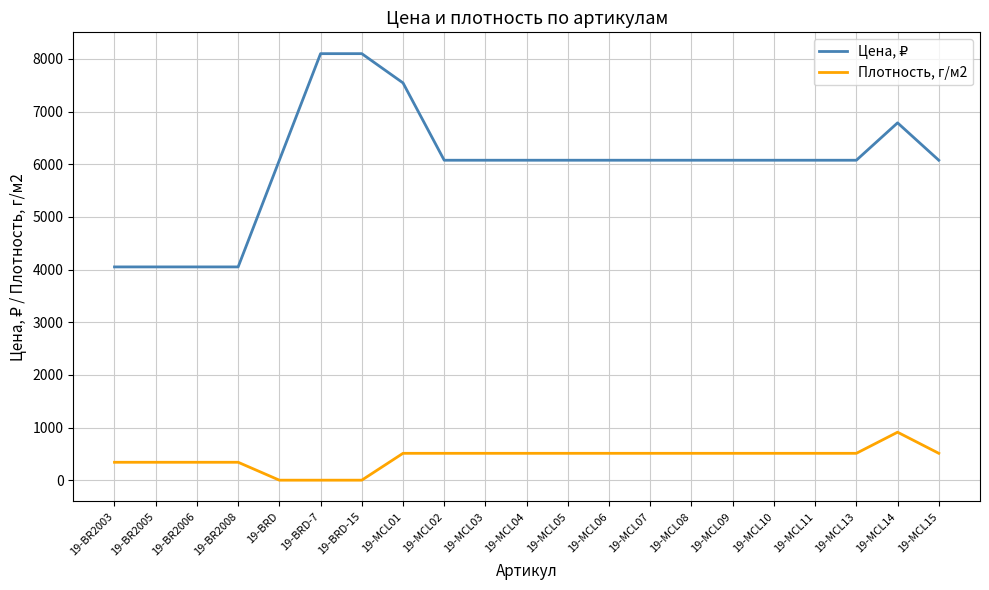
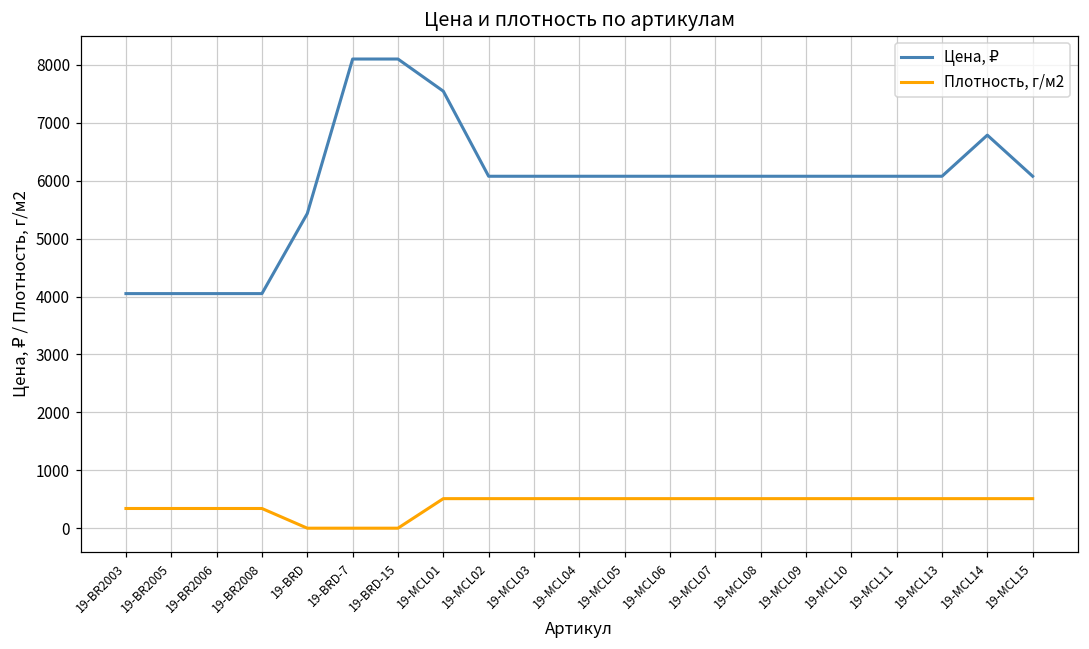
Цена, ₽, 19-BRD: 6100 -> 5400
Плотность, г/м2, 19-MCL14: 900 -> 500
